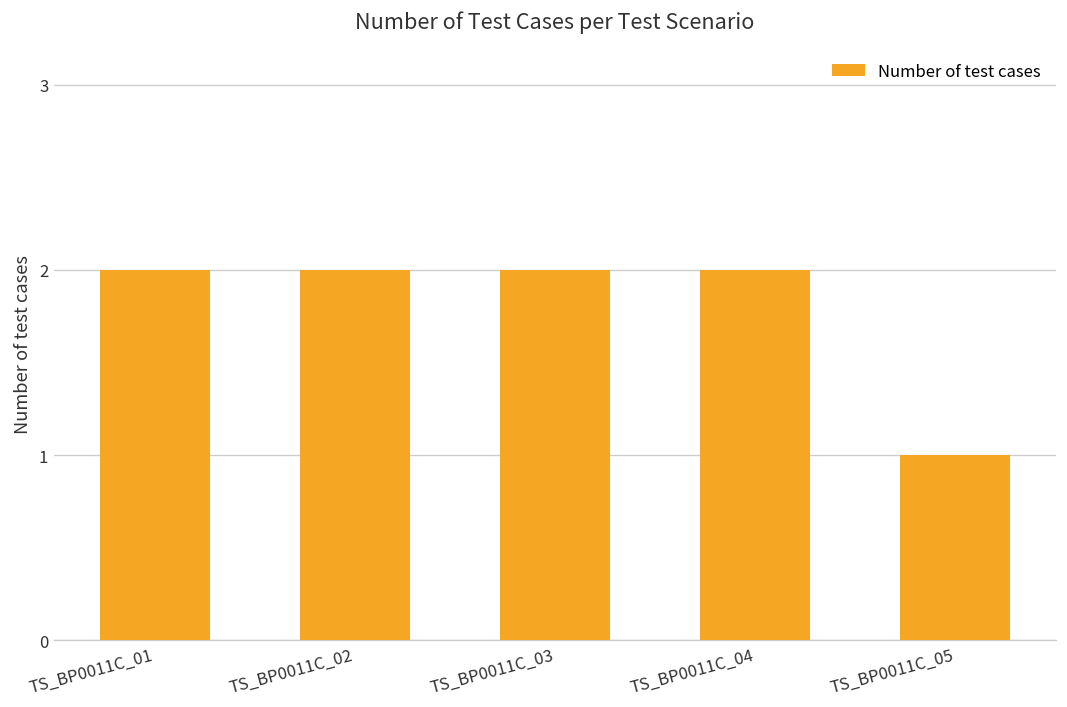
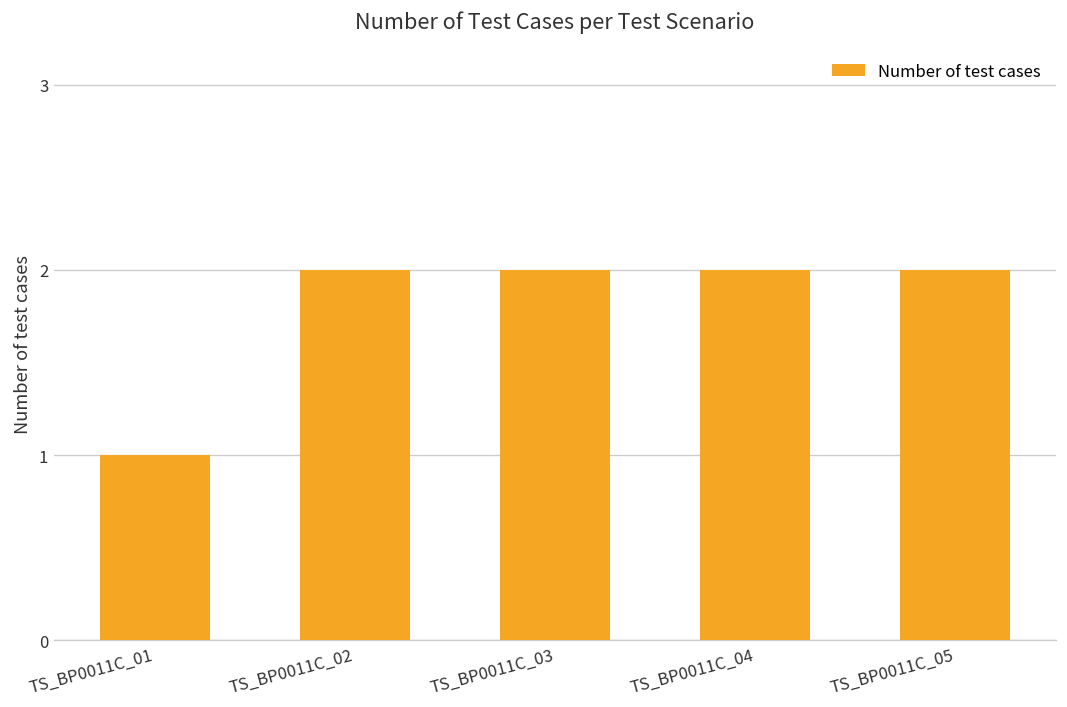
TS_BP0011C_01: 2 -> 1
TS_BP0011C_05: 1 -> 2
